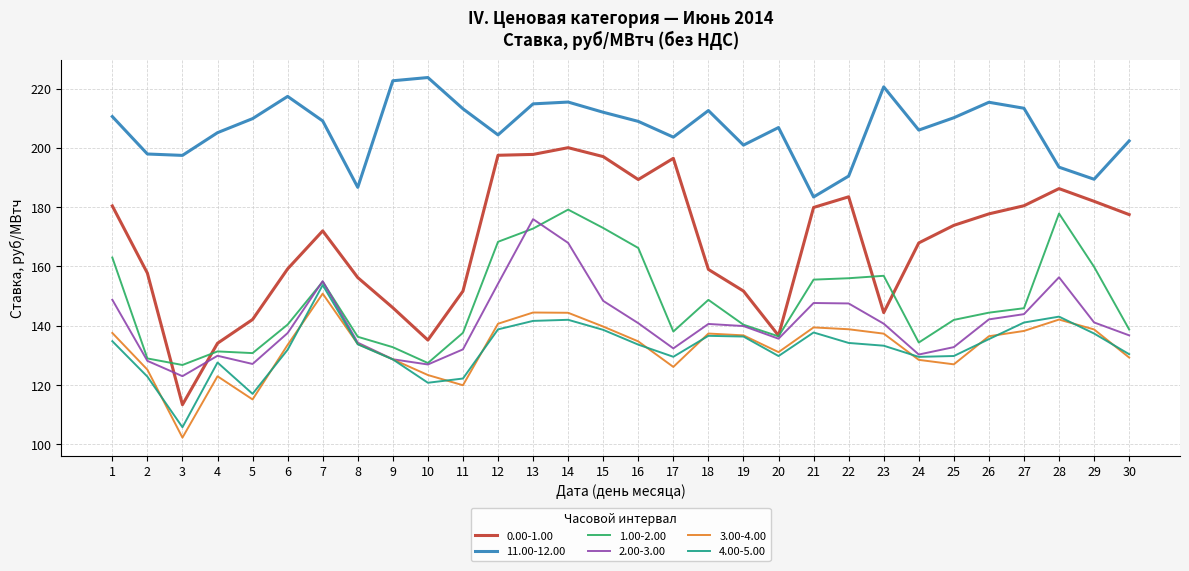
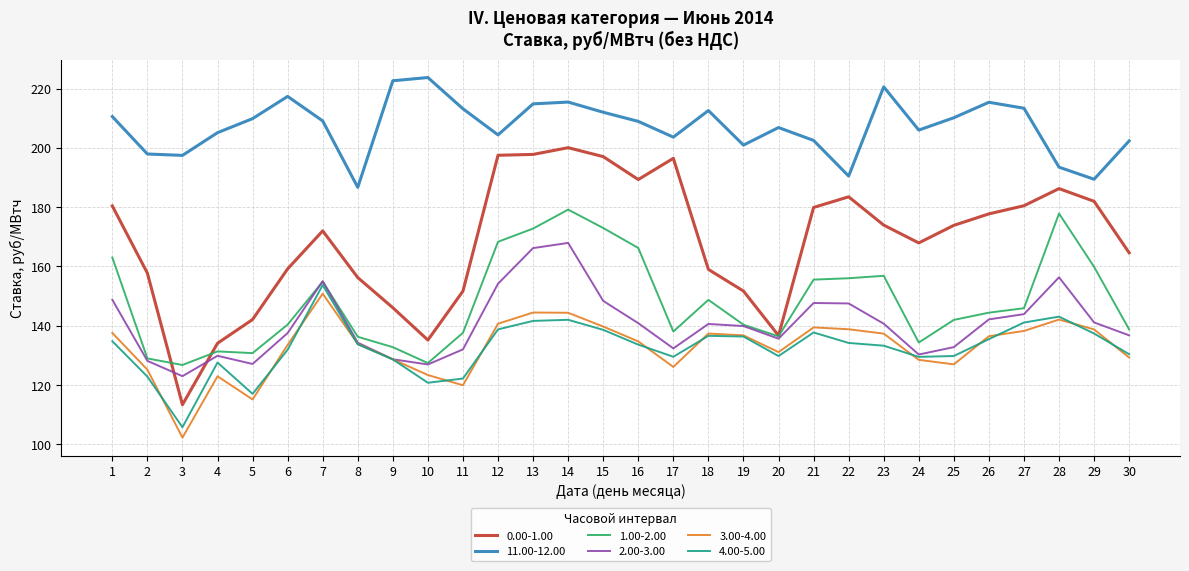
2.00-3.00, 13: 176 -> 166
11.00-12.00, 21: 183 -> 203
0.00-1.00, 23: 144 -> 174
0.00-1.00, 30: 178 -> 165
